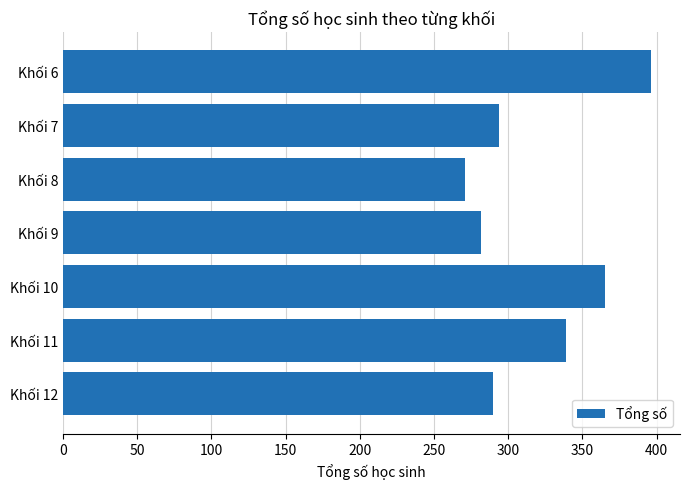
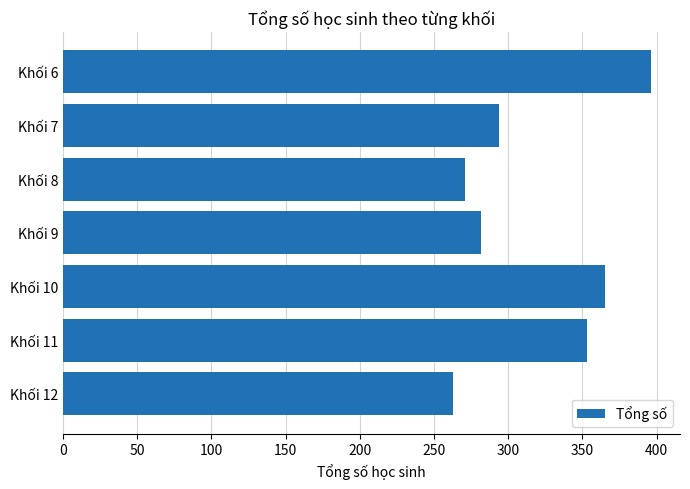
Khối 11: 339 -> 353
Khối 12: 290 -> 263
